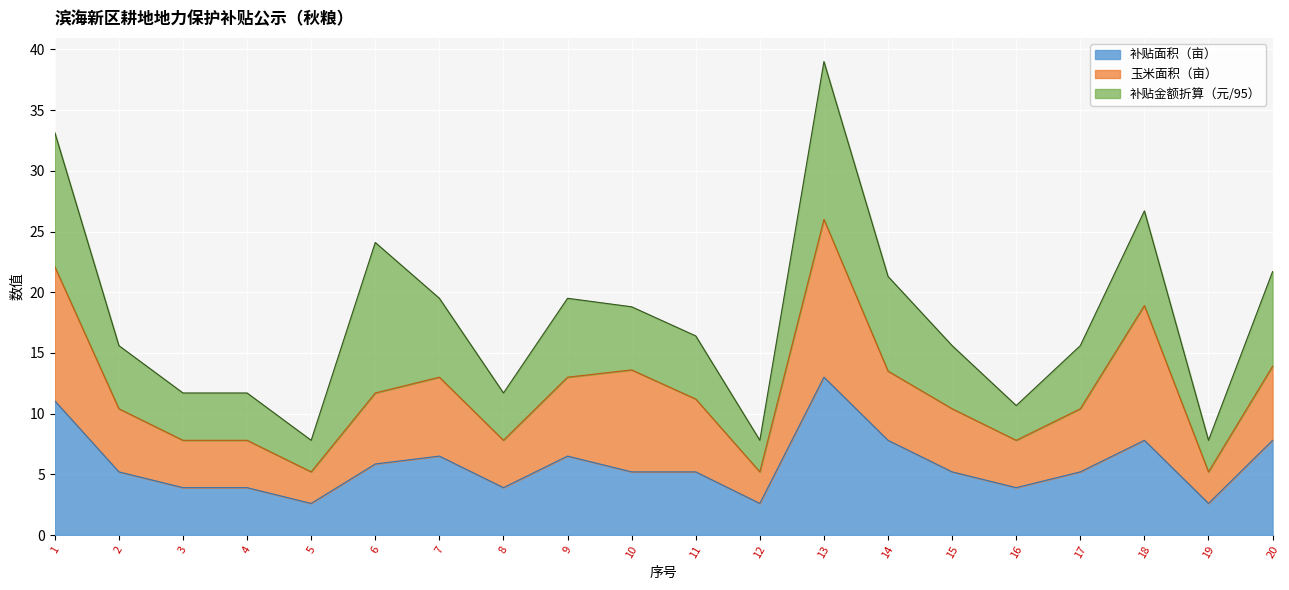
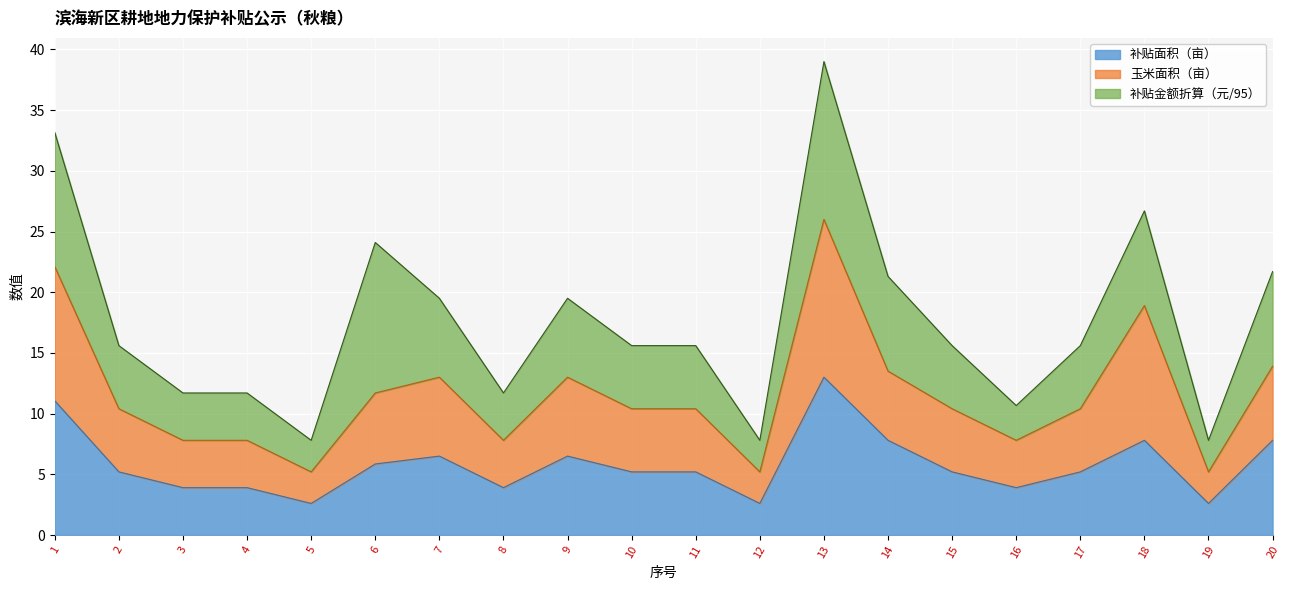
玉米面积（亩）, 10: 8.4 -> 5.2
玉米面积（亩）, 11: 6.0 -> 5.2
